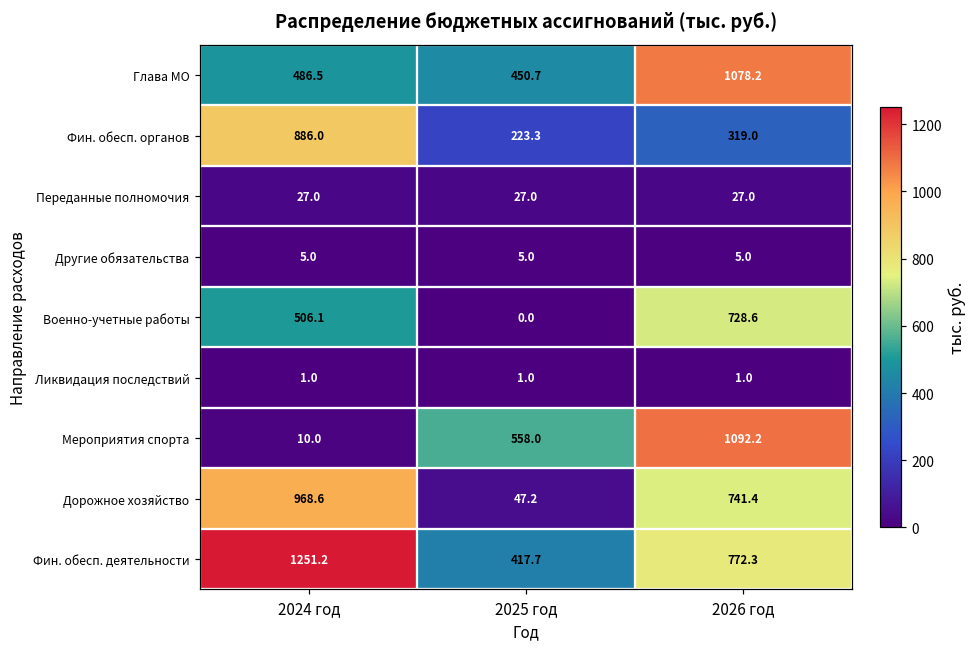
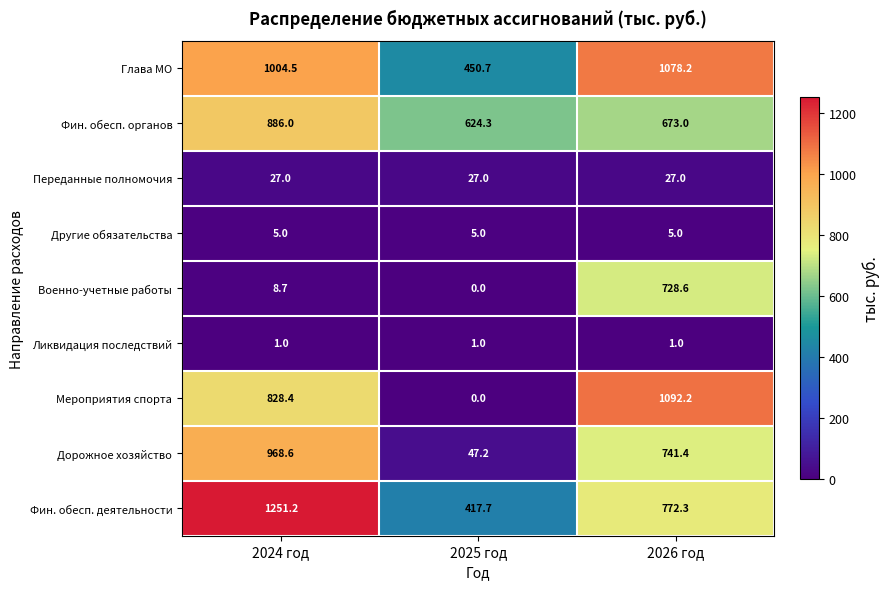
Глава МО, 2024 год: 486.5 -> 1004.5
Фин. обесп. органов, 2025 год: 223.3 -> 624.3
Фин. обесп. органов, 2026 год: 319.0 -> 673.0
Военно-учетные работы, 2024 год: 506.1 -> 8.7
Мероприятия спорта, 2024 год: 10.0 -> 828.4
Мероприятия спорта, 2025 год: 558.0 -> 0.0
